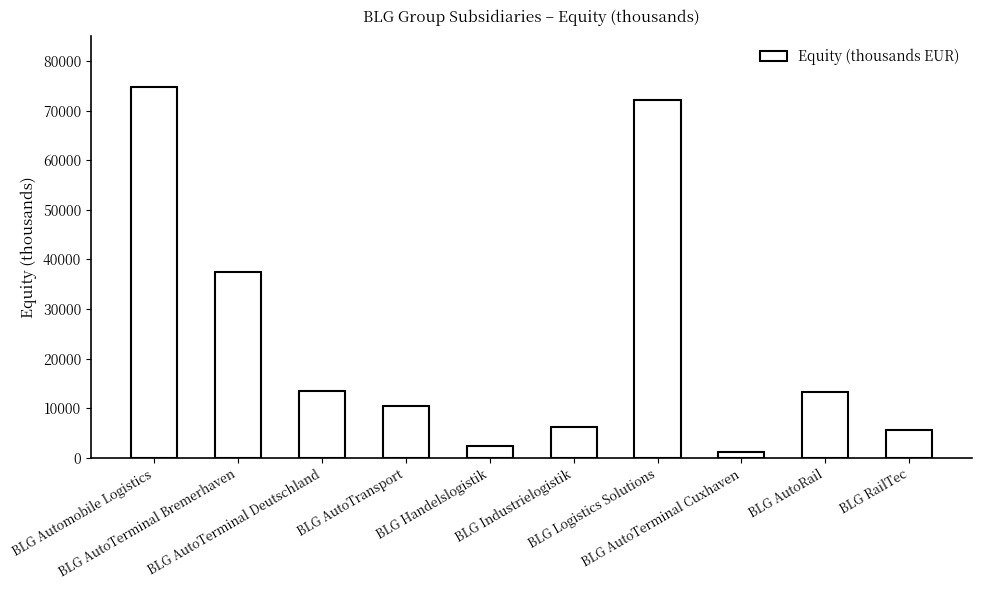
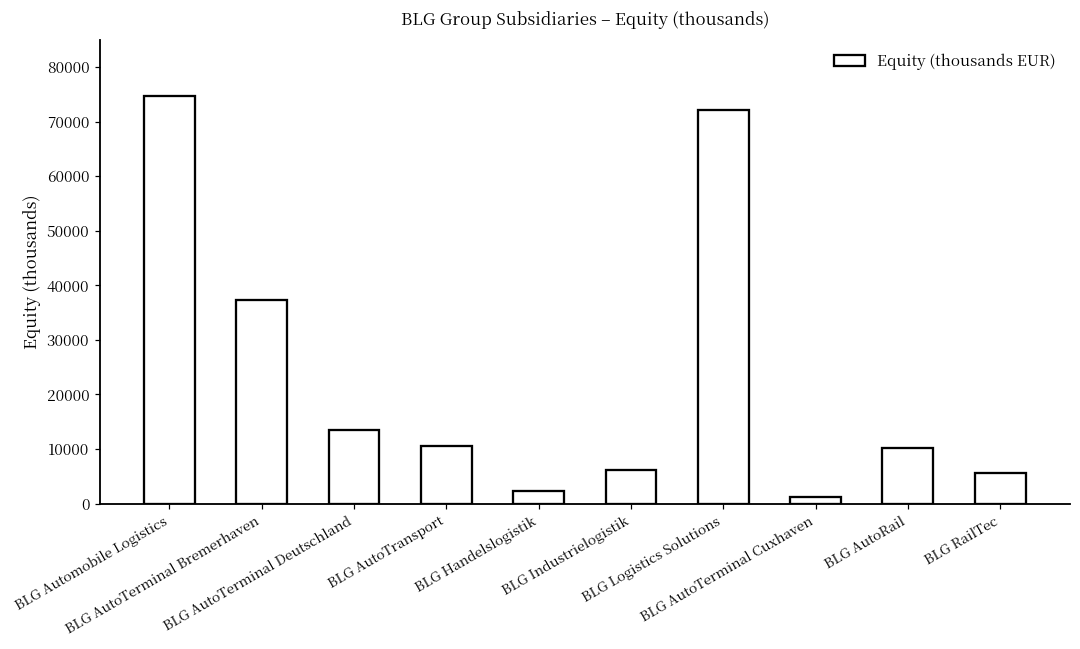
BLG AutoRail: 13000 -> 10000
